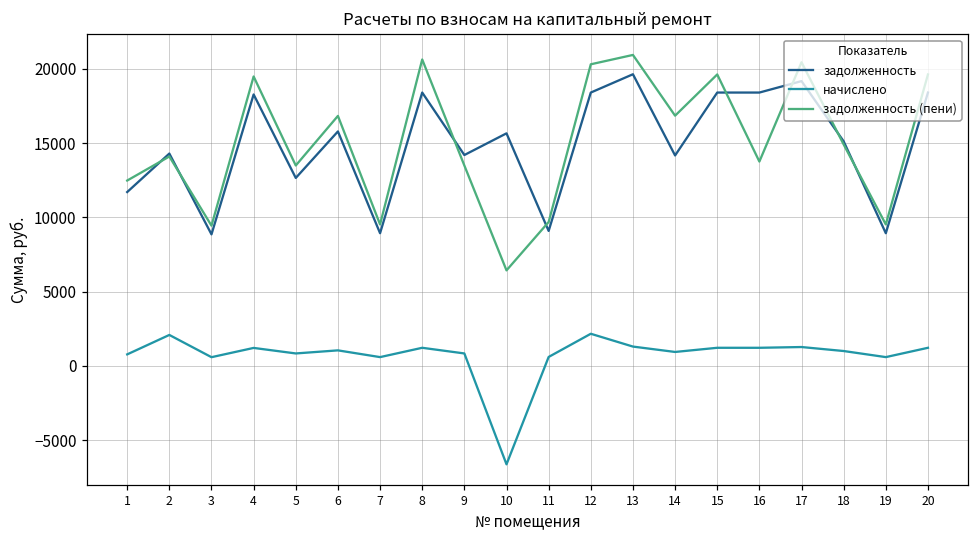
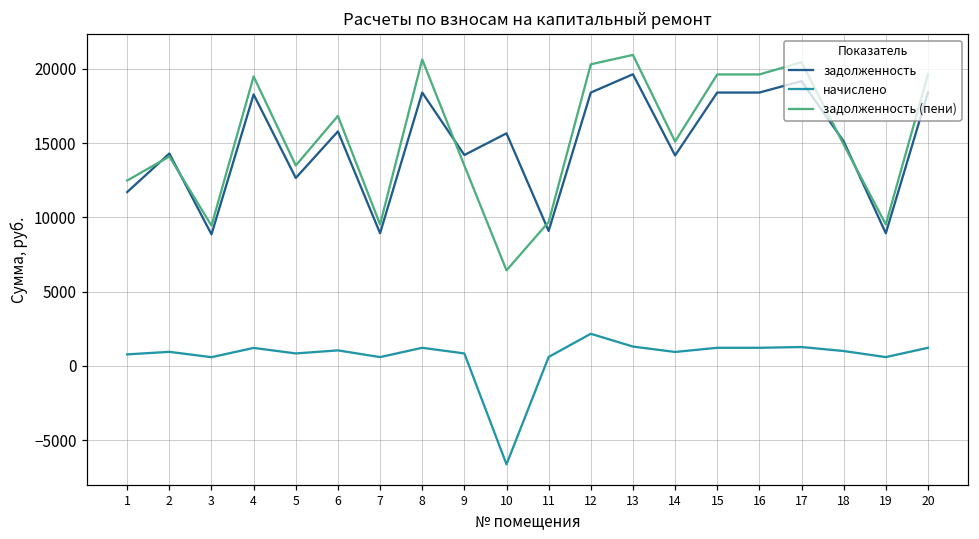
начислено, 2: 2100 -> 900
задолженность (пени), 14: 16900 -> 15100
задолженность (пени), 16: 13800 -> 19600
